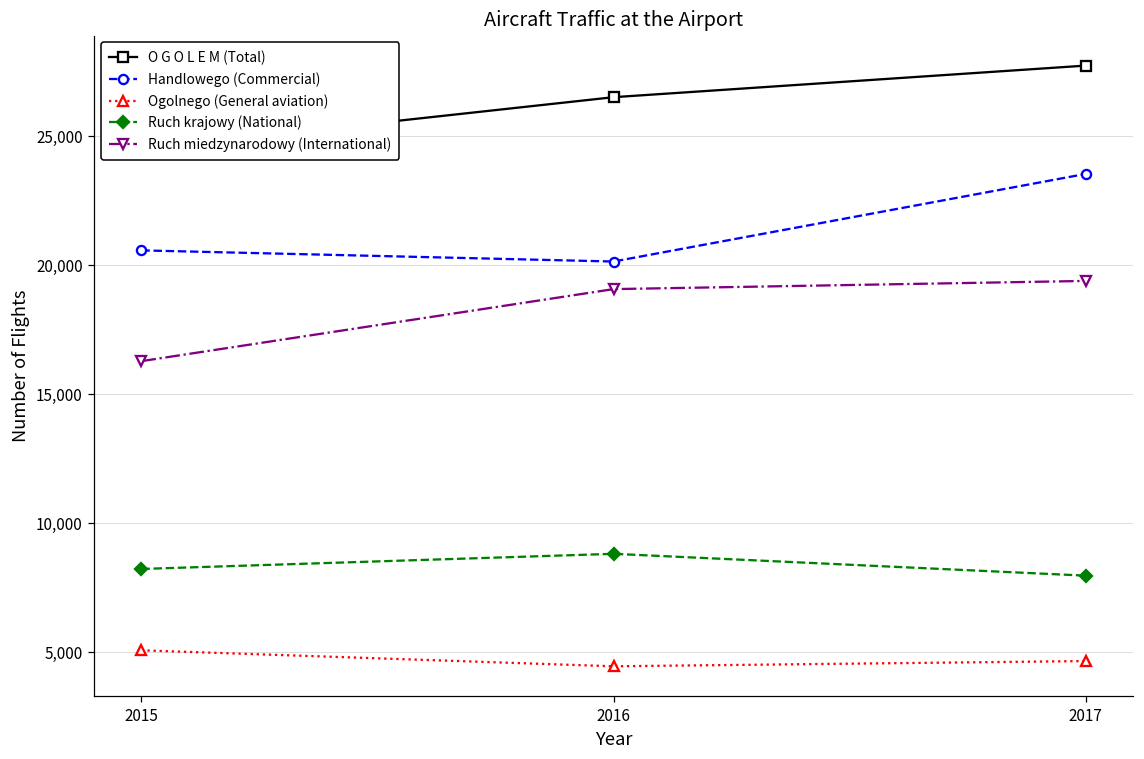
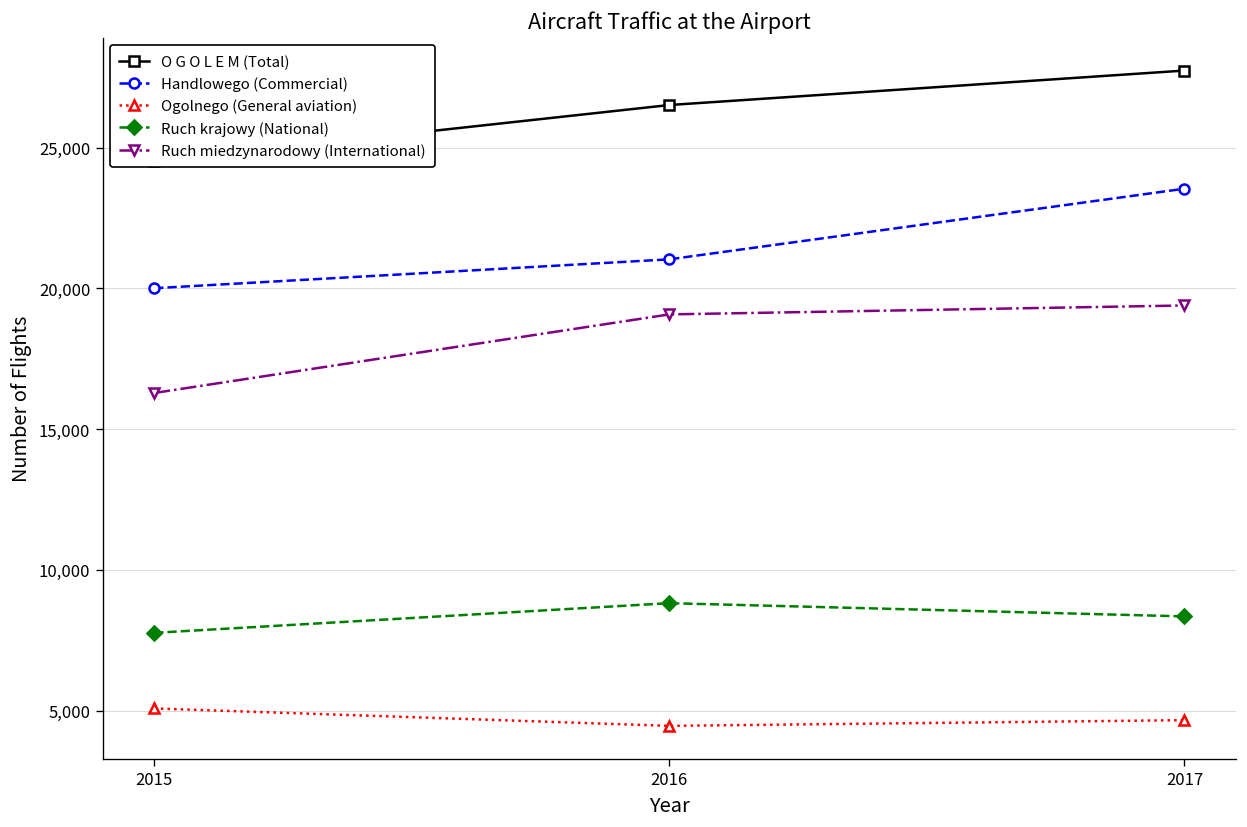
Handlowego (Commercial), 2015: 20,600 -> 20,000
Ruch krajowy (National), 2015: 8,200 -> 7,800
Handlowego (Commercial), 2016: 20,100 -> 21,000
Ruch krajowy (National), 2017: 8,000 -> 8,300
